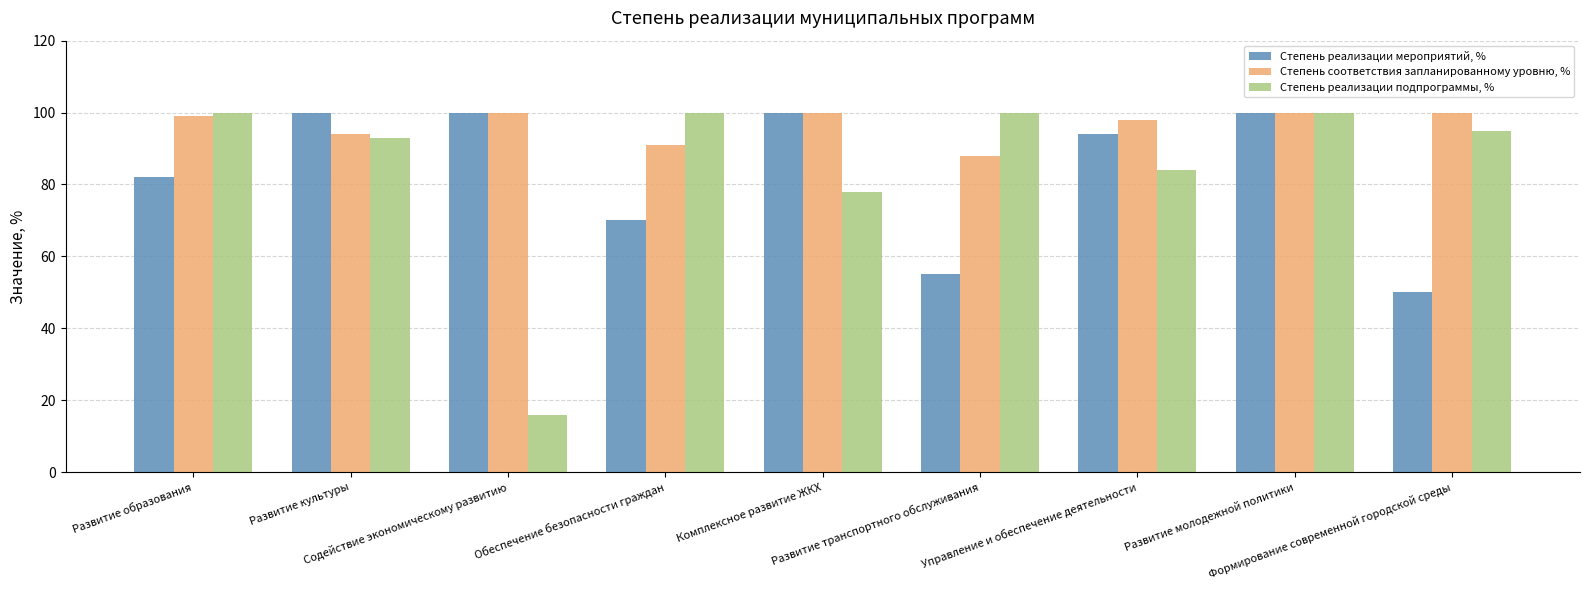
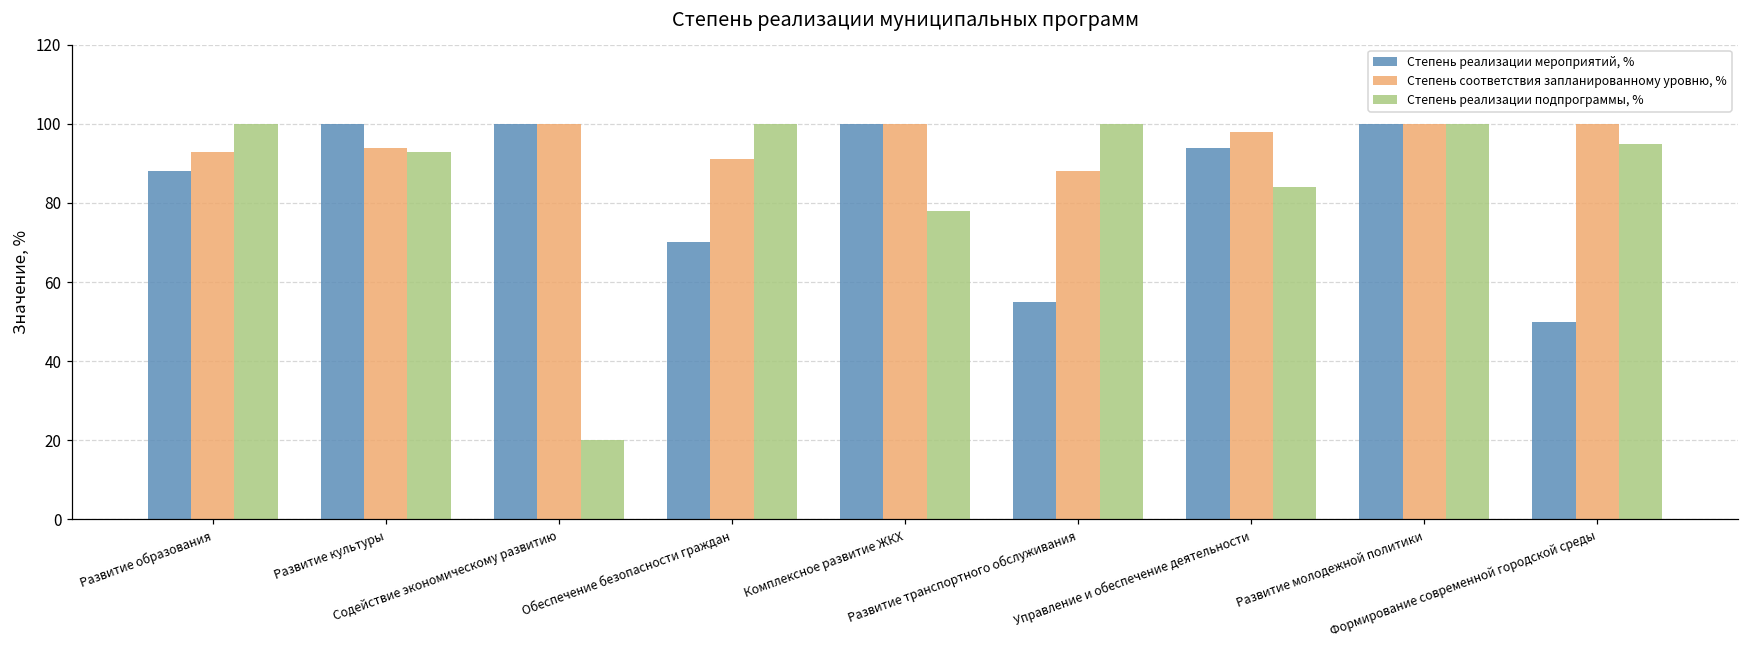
Степень реализации мероприятий, %, Развитие образования: 82 -> 88
Степень соответствия запланированному уровню, %, Развитие образования: 99 -> 93
Степень реализации подпрограммы, %, Содействие экономическому развитию: 16 -> 20
